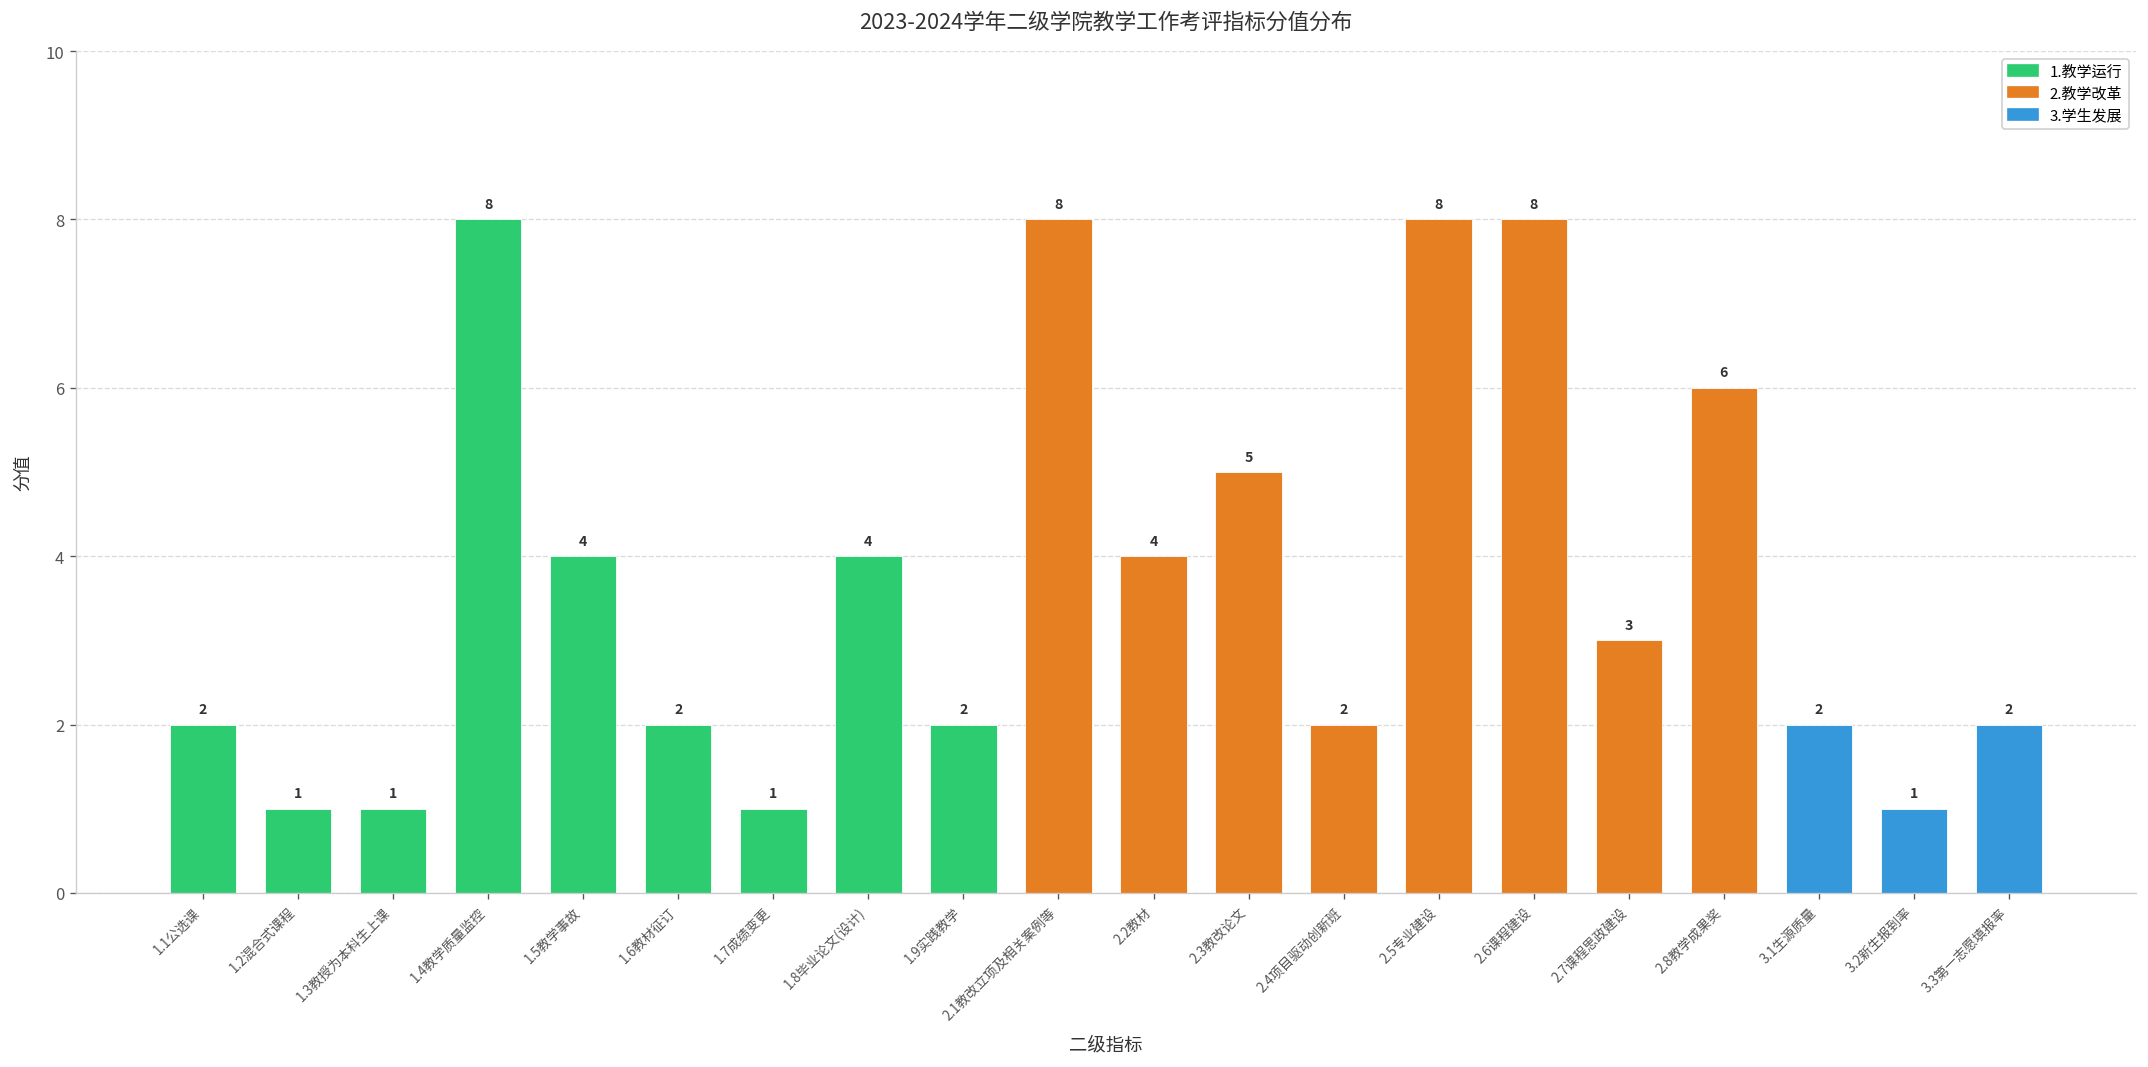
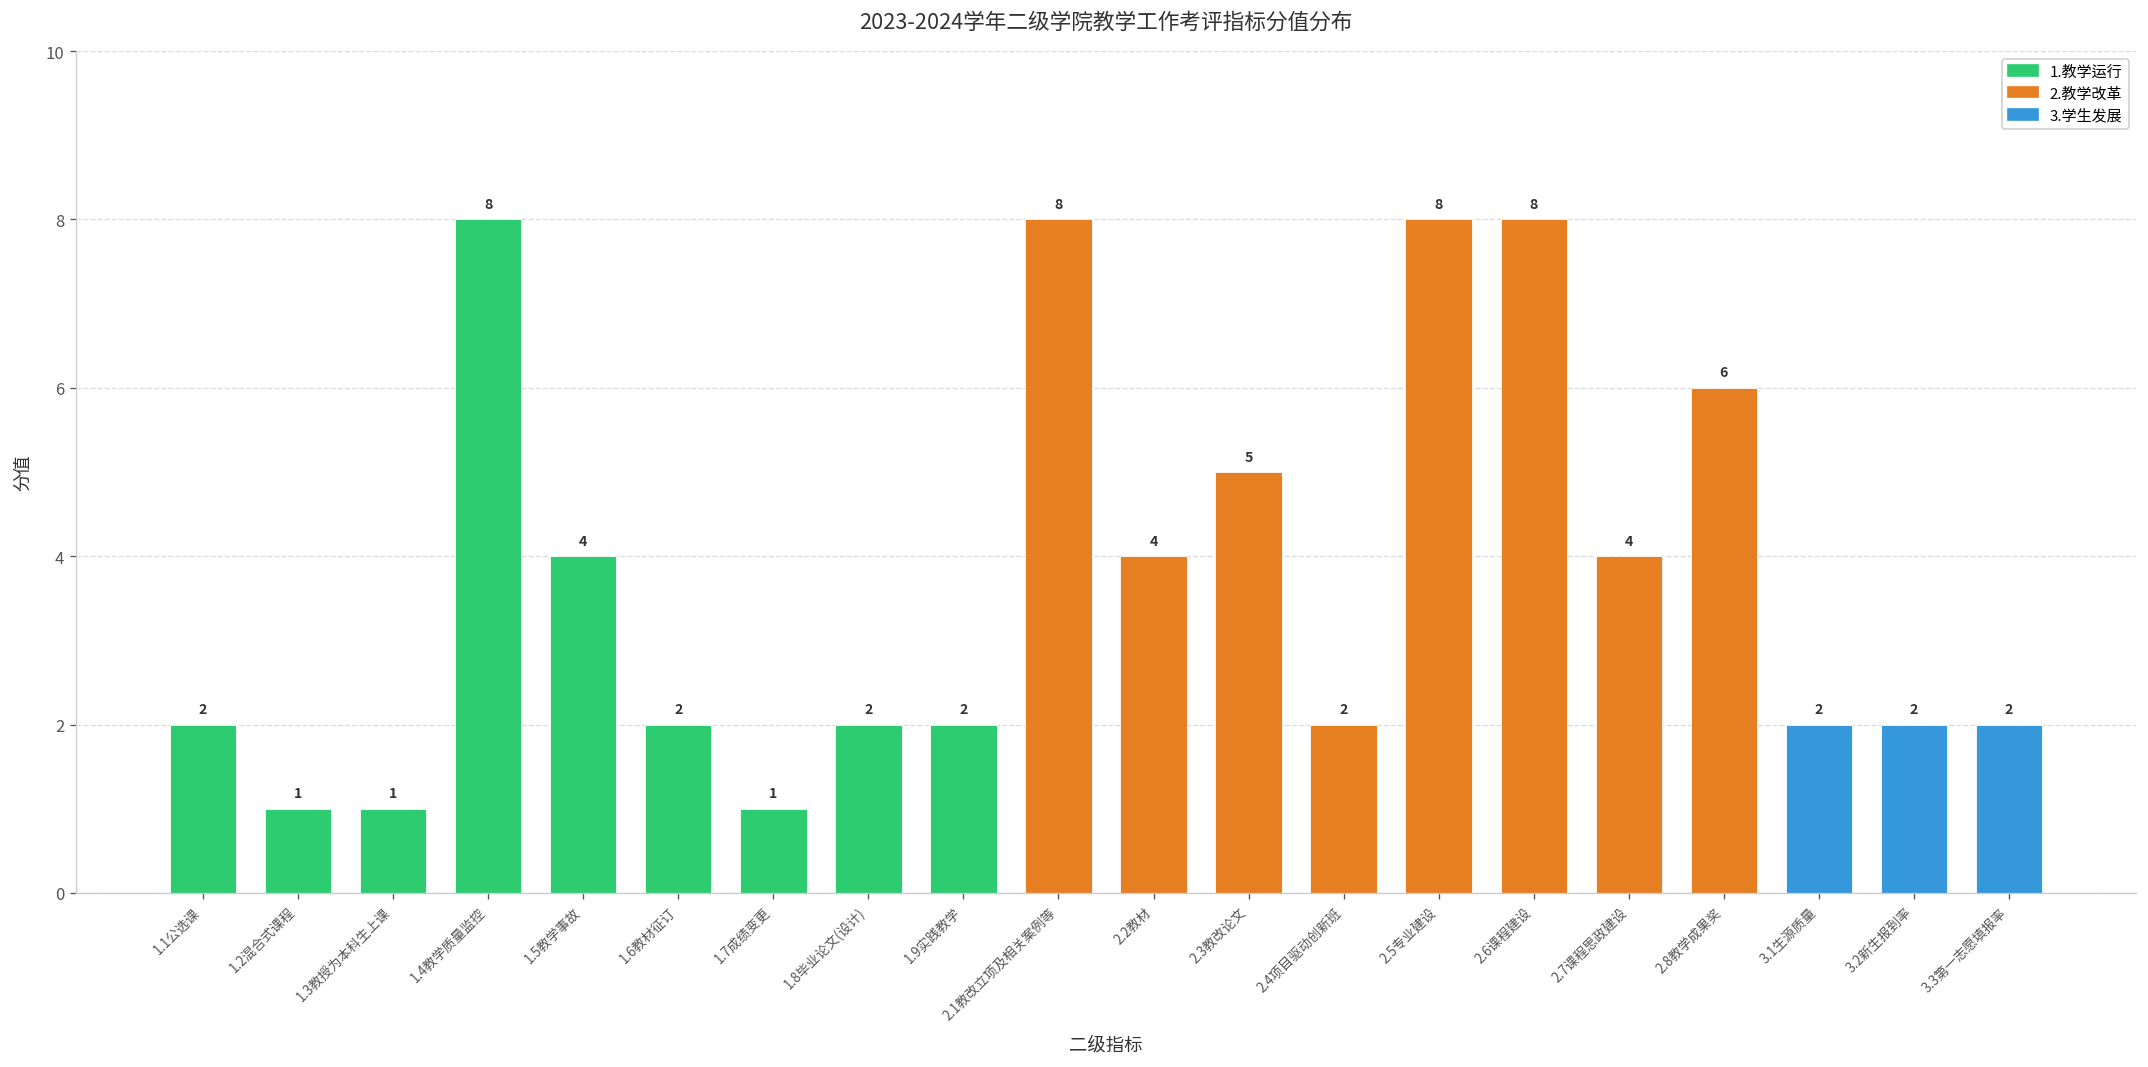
1.8毕业论文(设计): 4 -> 2
2.7课程思政建设: 3 -> 4
3.2新生报到率: 1 -> 2
